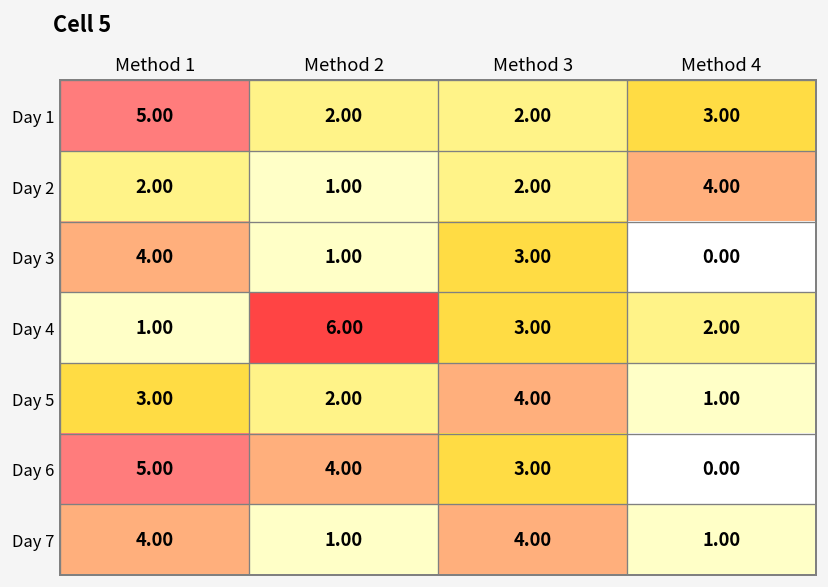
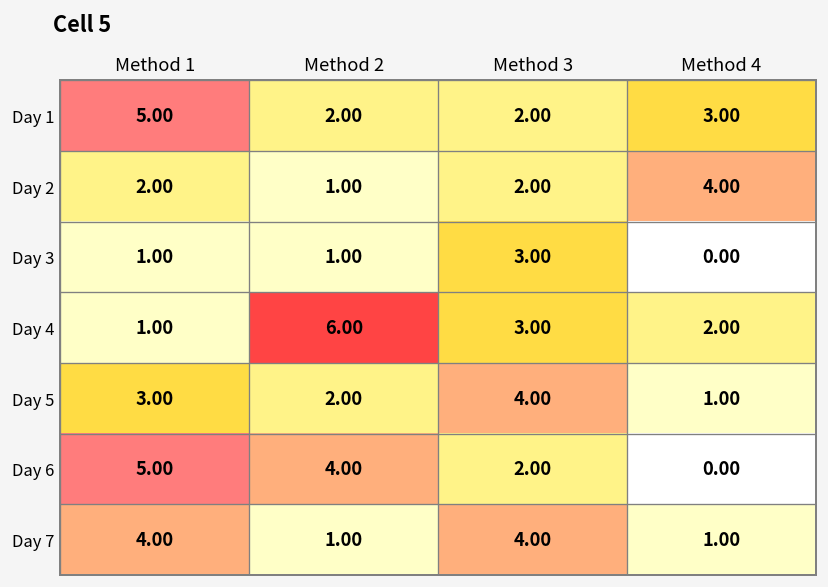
Day 3, Method 1: 4.00 -> 1.00
Day 6, Method 3: 3.00 -> 2.00
